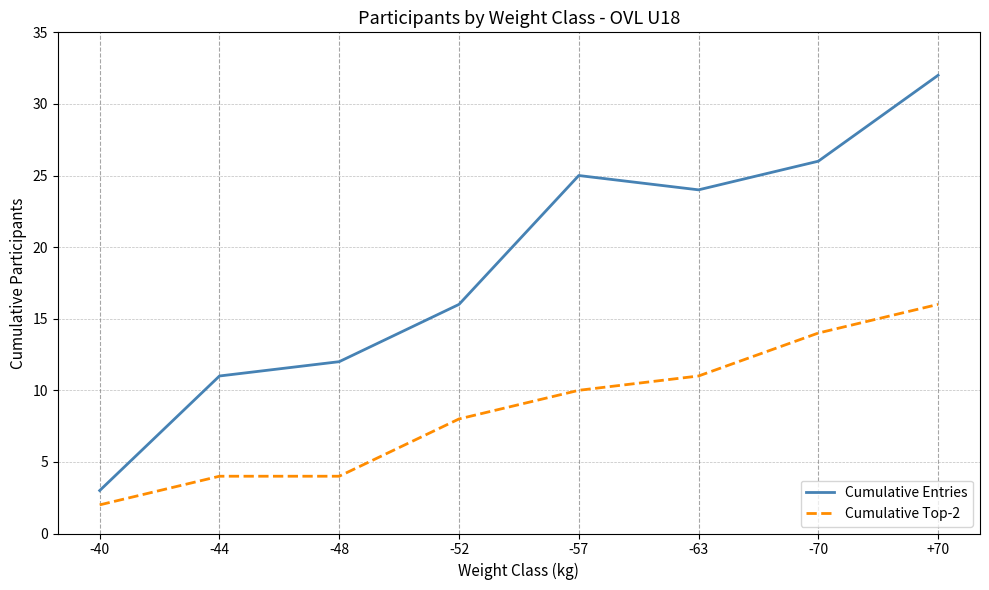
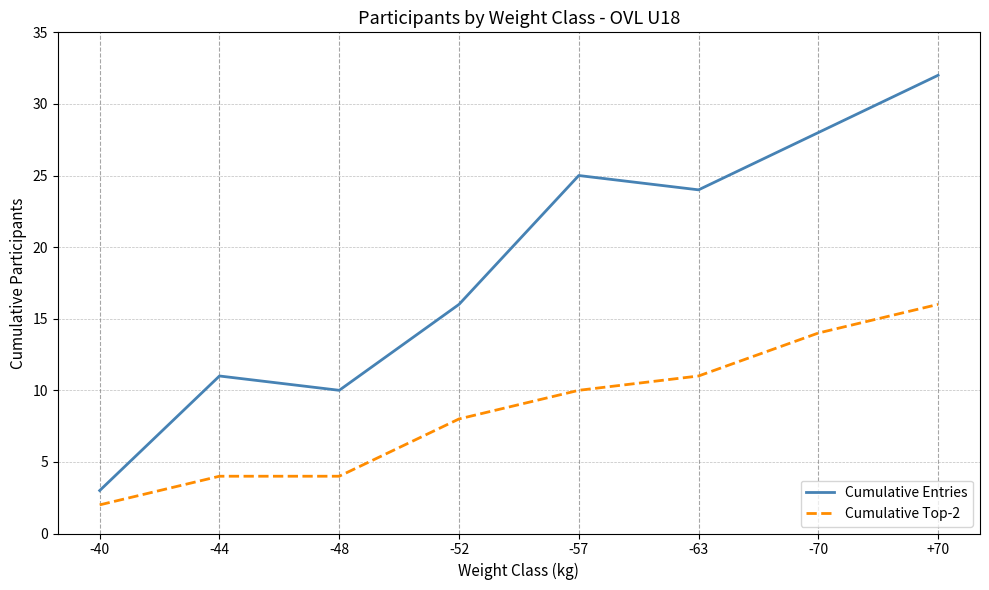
Cumulative Entries, -48: 12 -> 10
Cumulative Entries, -70: 26 -> 28
